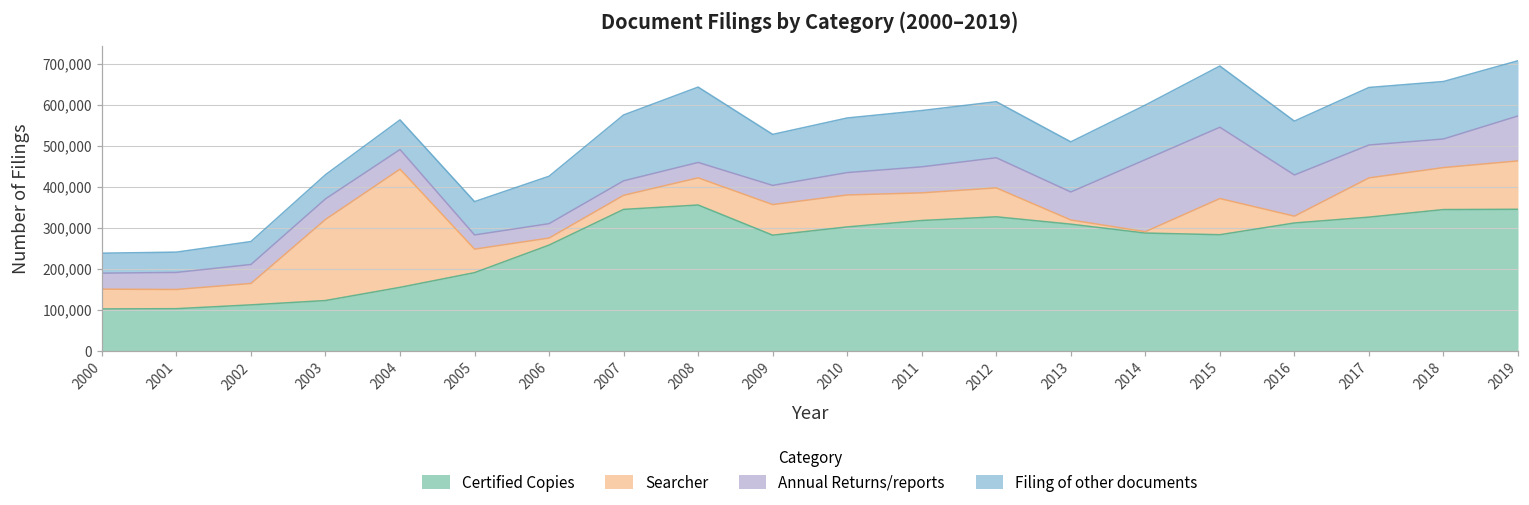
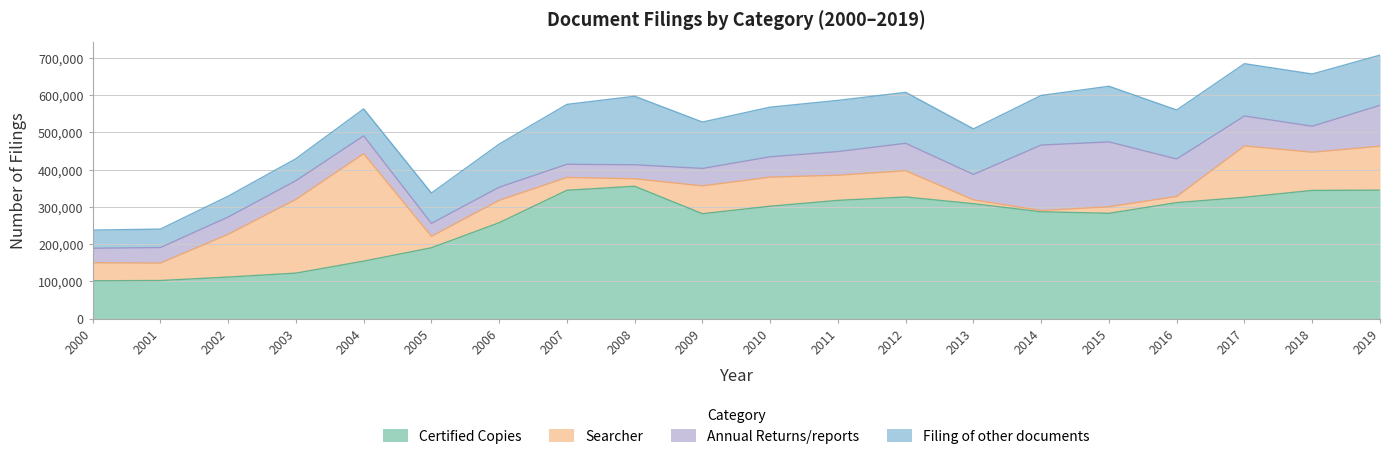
Searcher, 2002: 50,000 -> 110,000
Searcher, 2005: 60,000 -> 30,000
Searcher, 2006: 20,000 -> 60,000
Searcher, 2008: 70,000 -> 20,000
Searcher, 2015: 90,000 -> 20,000
Searcher, 2017: 100,000 -> 140,000
